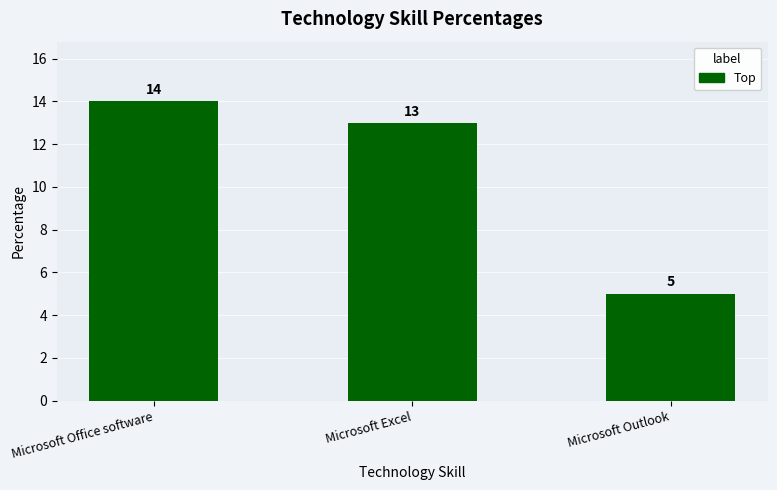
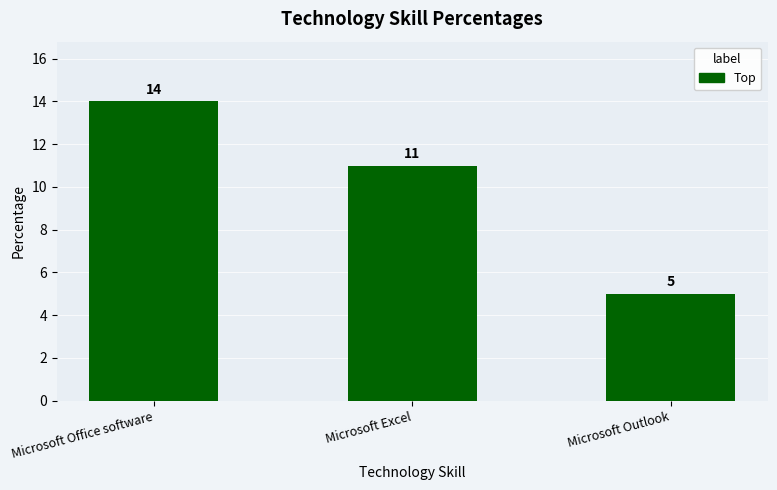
Microsoft Excel: 13 -> 11
